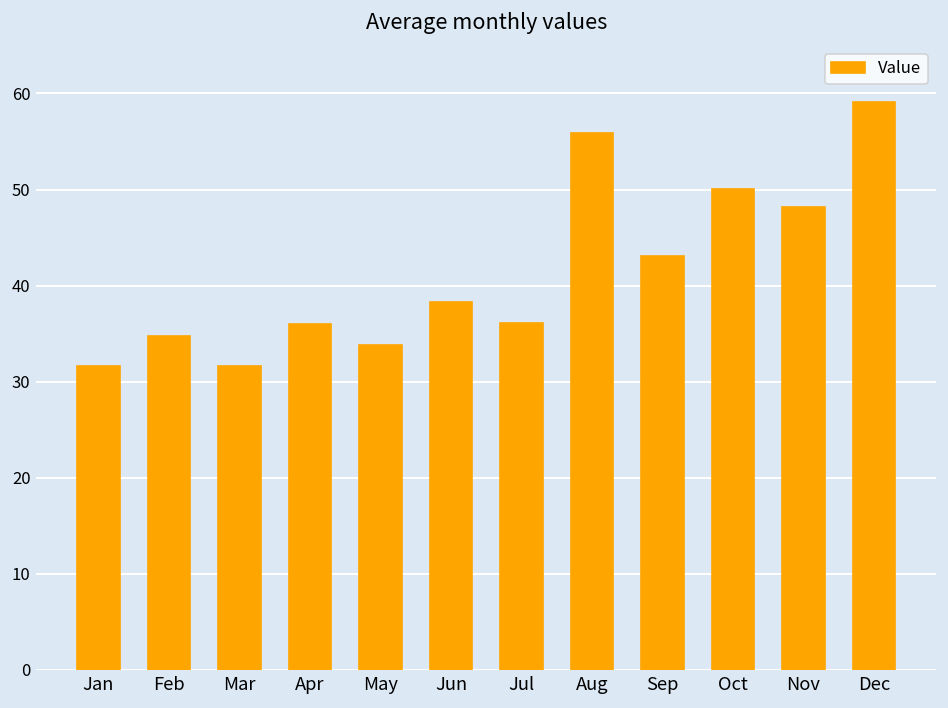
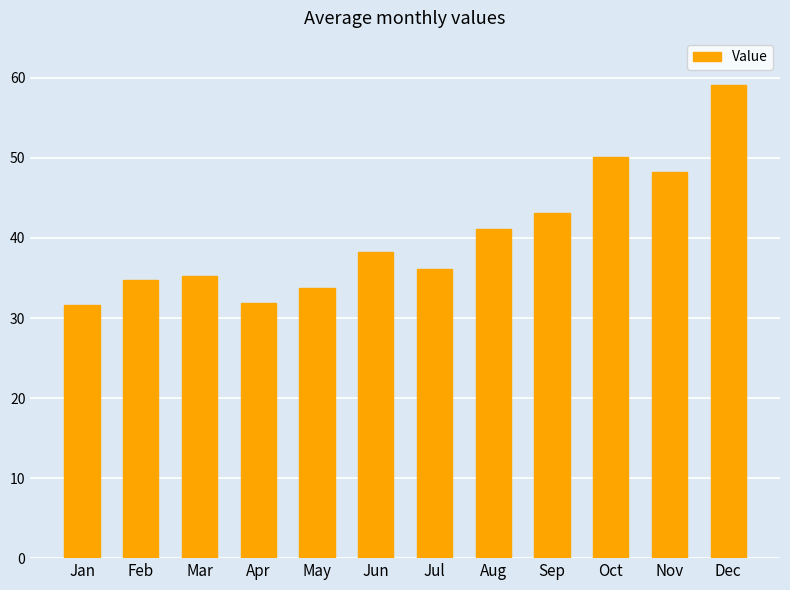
Mar: 32 -> 35
Apr: 36 -> 32
Aug: 56 -> 41
